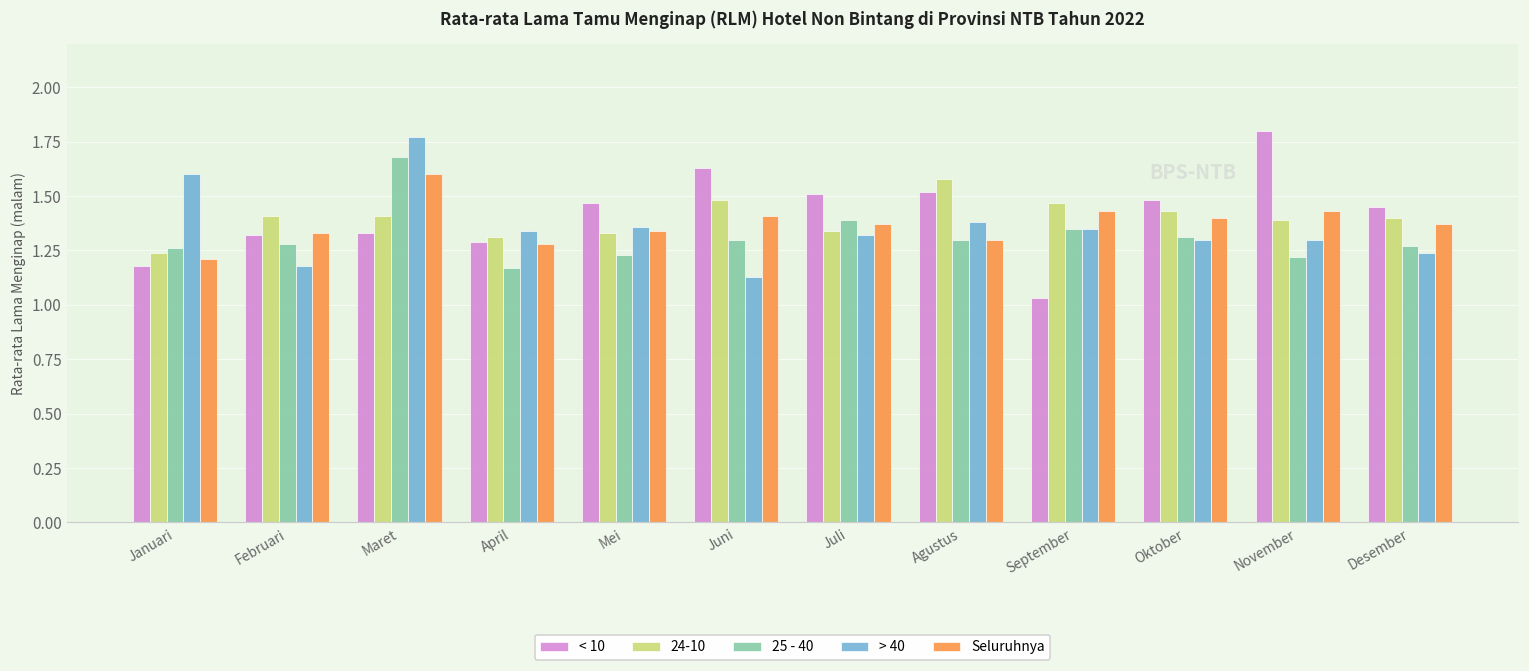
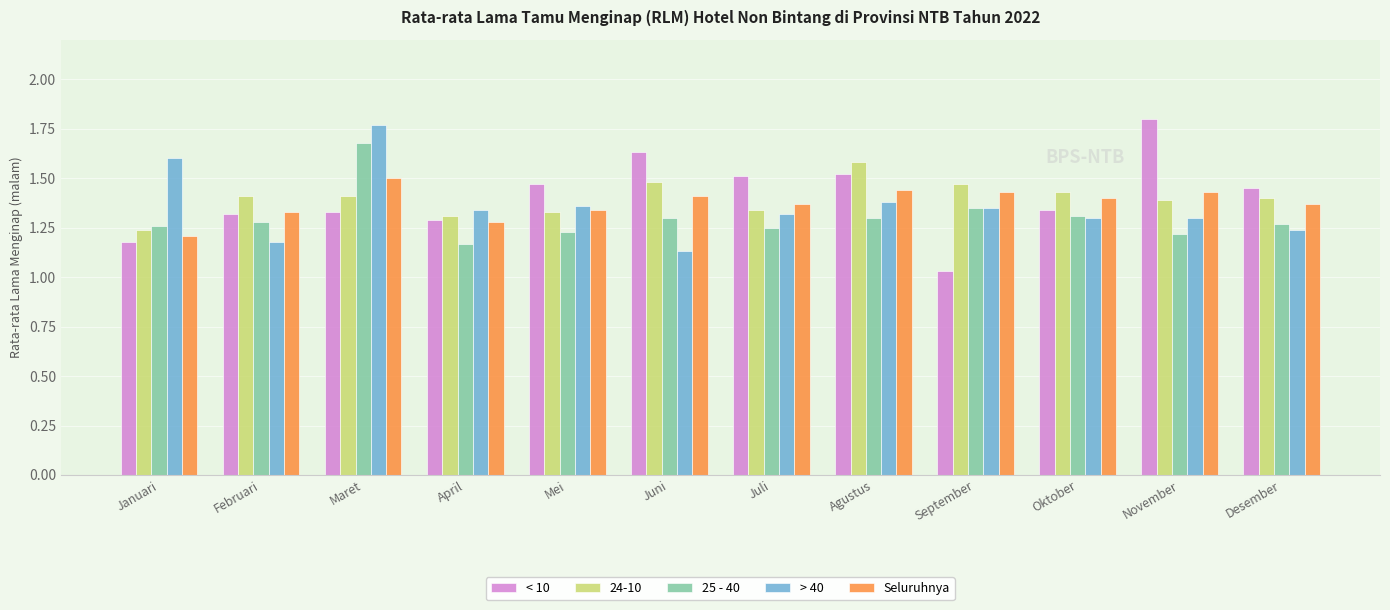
Seluruhnya, Maret: 1.6 -> 1.5
25 - 40, Juli: 1.39 -> 1.25
Seluruhnya, Agustus: 1.30 -> 1.44
< 10, Oktober: 1.48 -> 1.34
